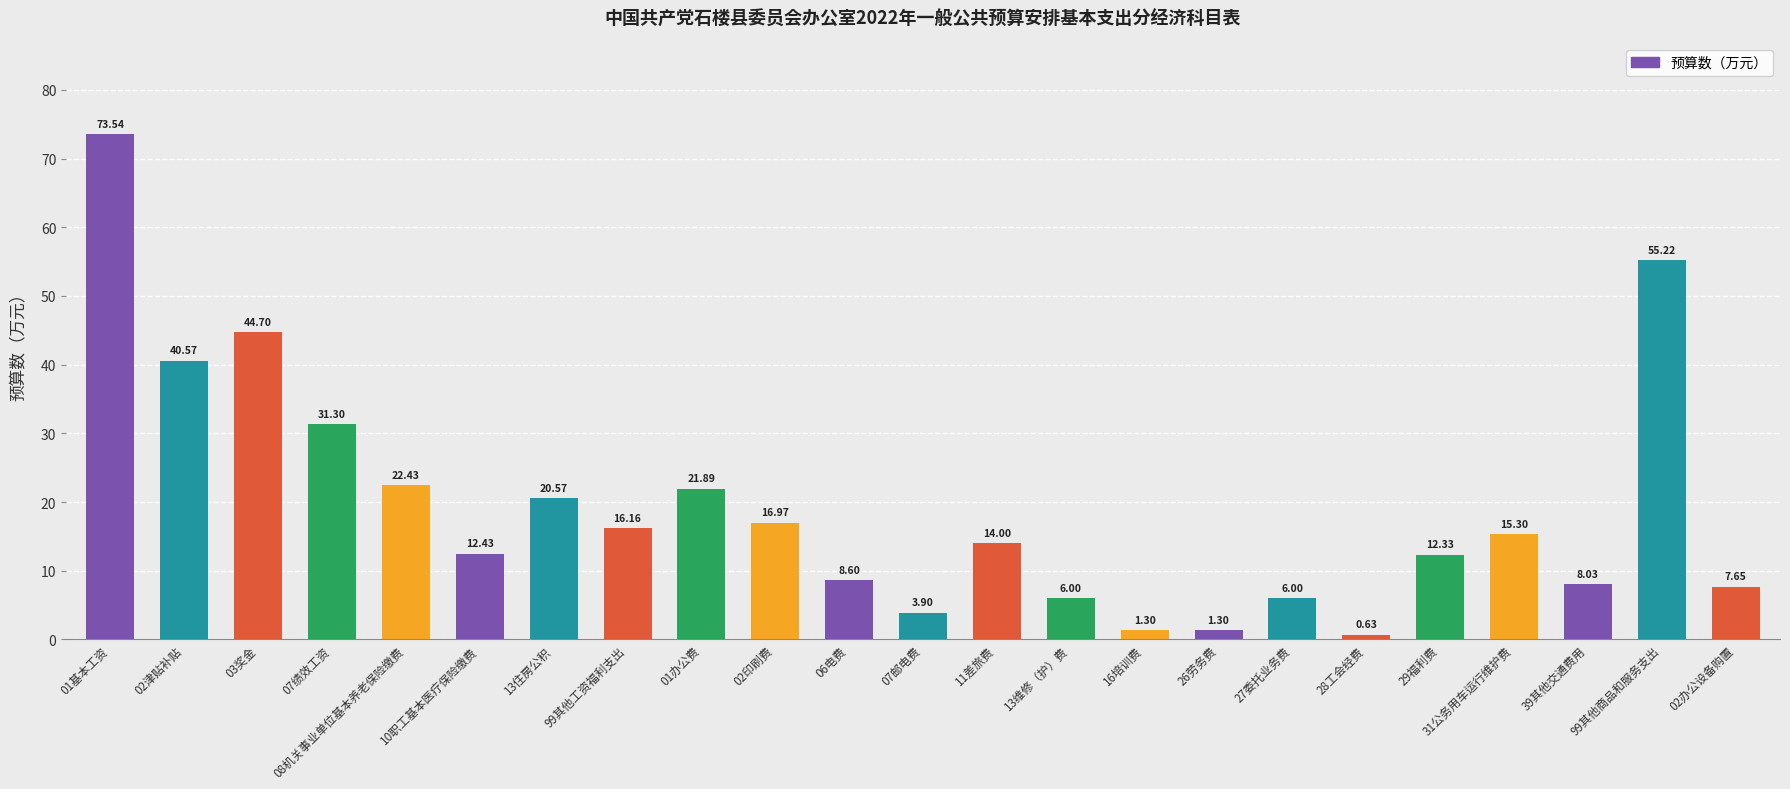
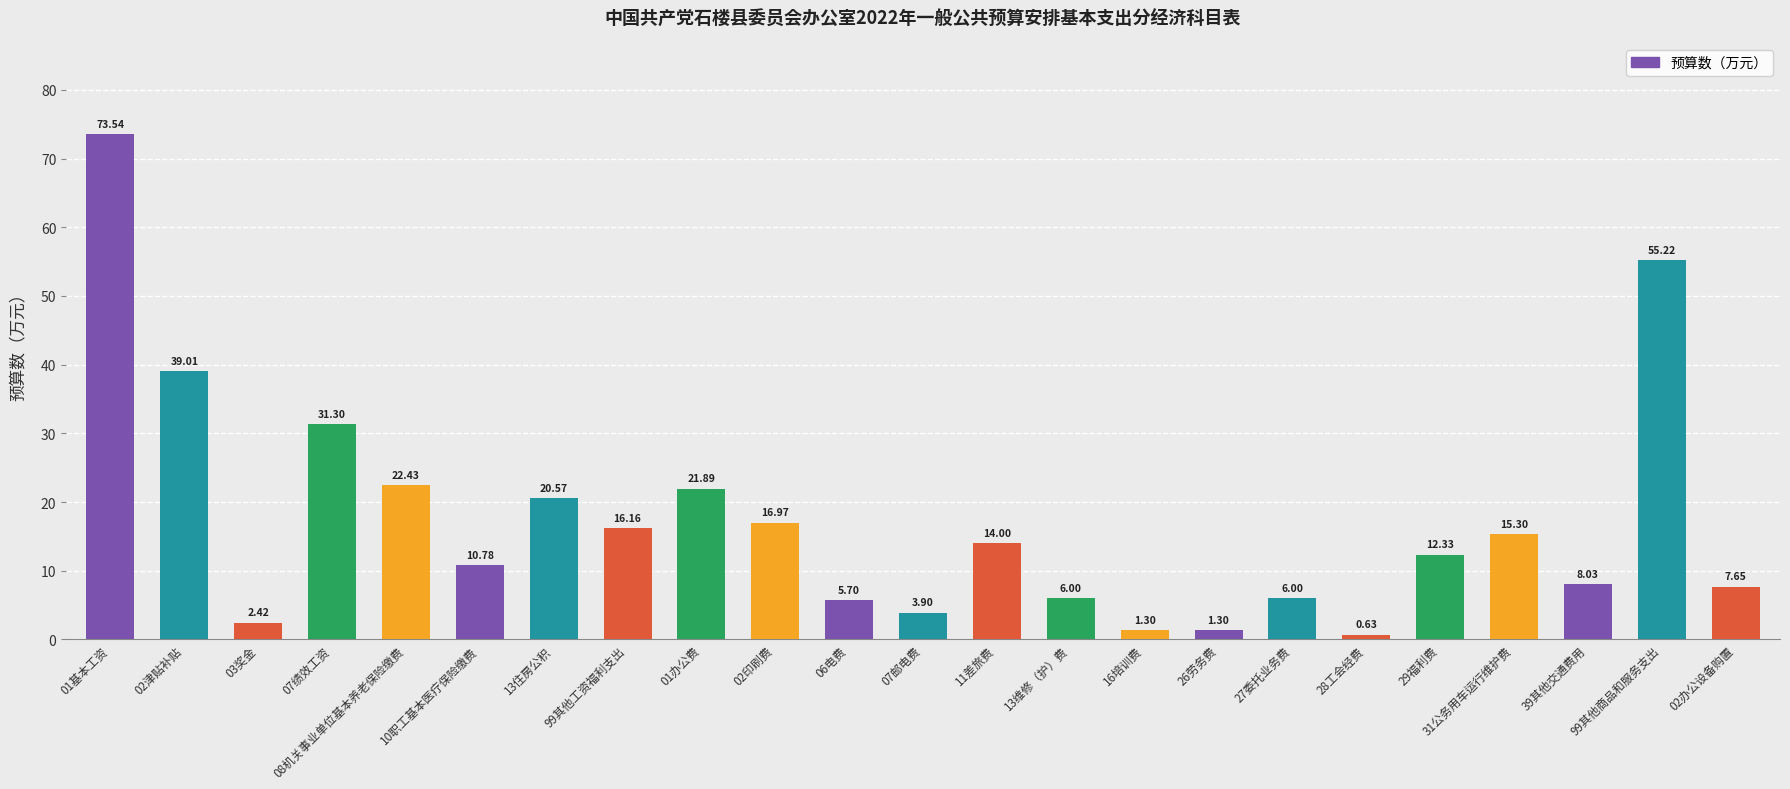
02津贴补贴: 40.57 -> 39.01
03奖金: 44.70 -> 2.42
10职工基本医疗保险缴费: 12.43 -> 10.78
06电费: 8.60 -> 5.70
